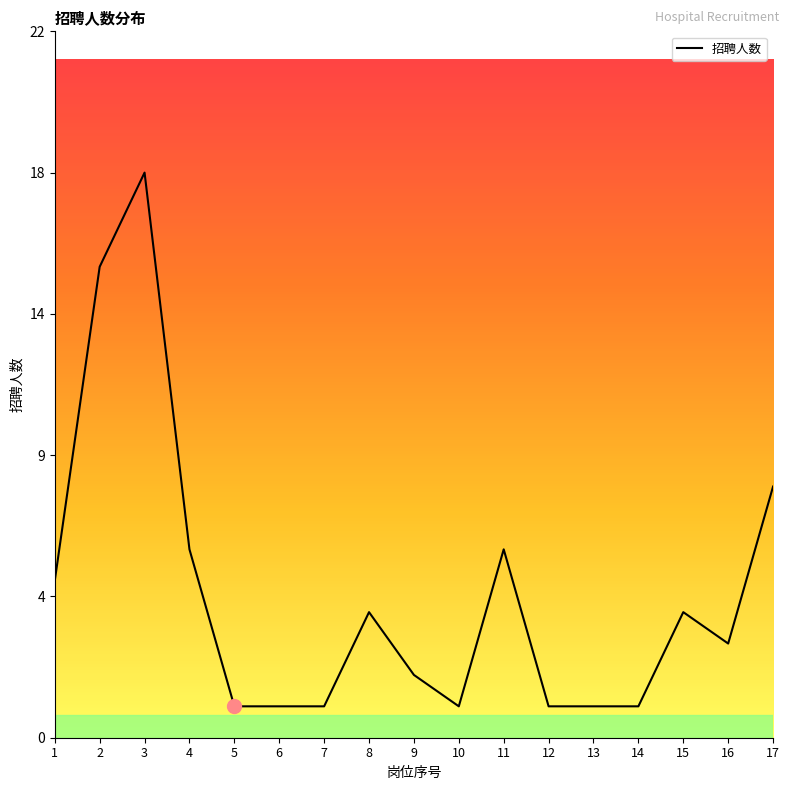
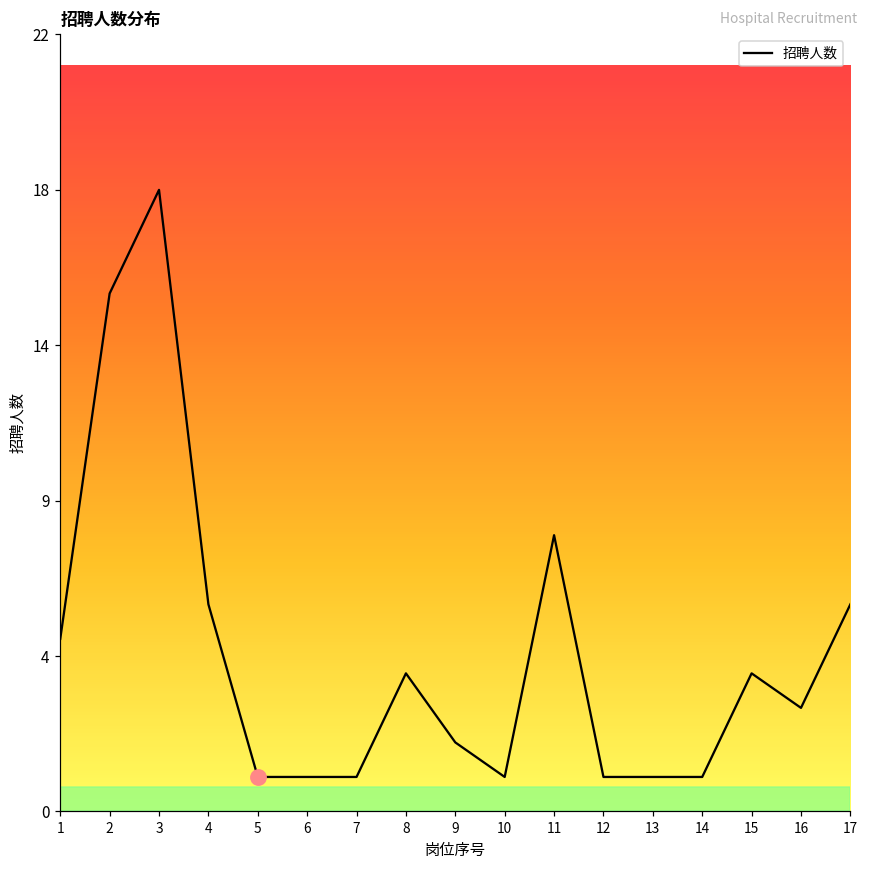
招聘人数, 11: 6 -> 8
招聘人数, 17: 8 -> 6
